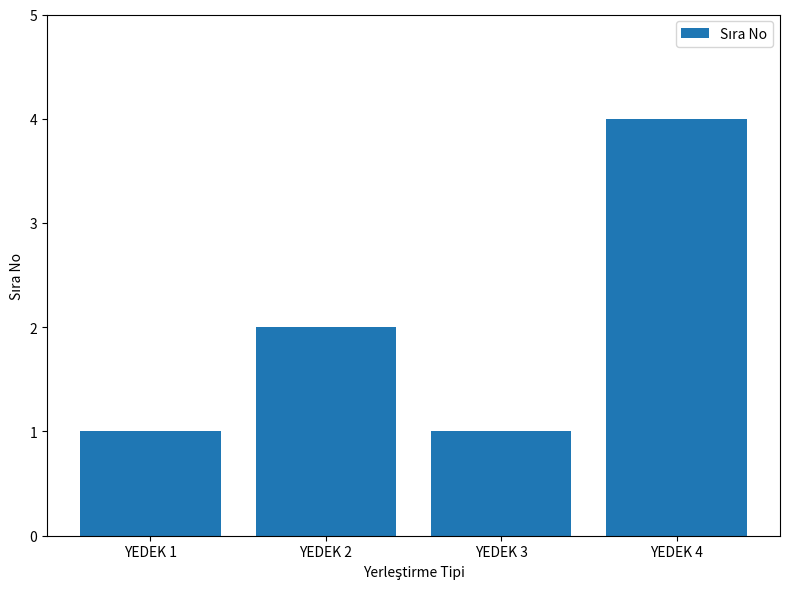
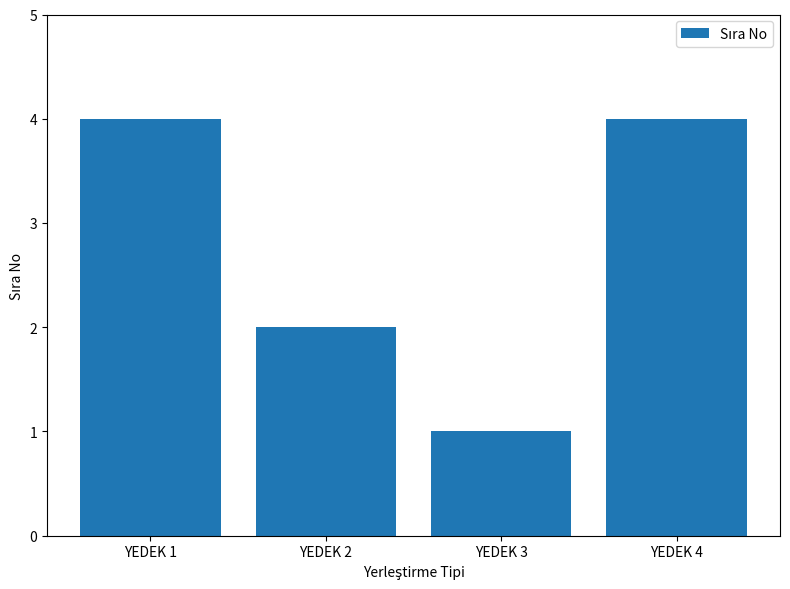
YEDEK 1: 1 -> 4
